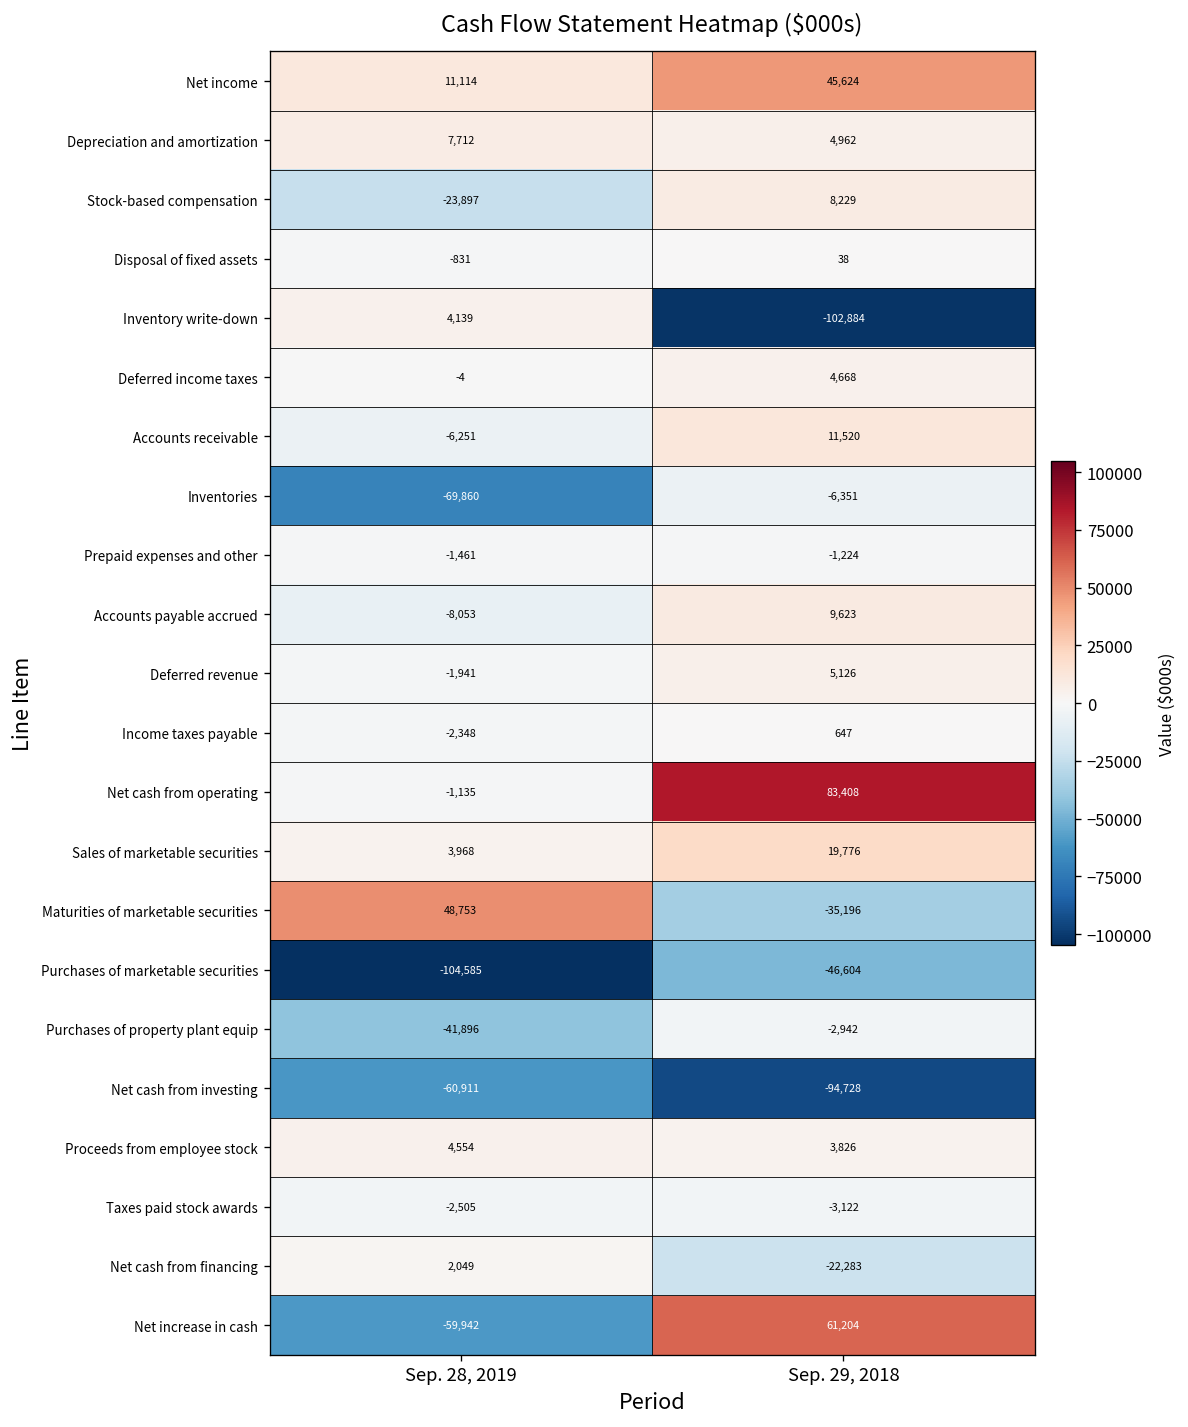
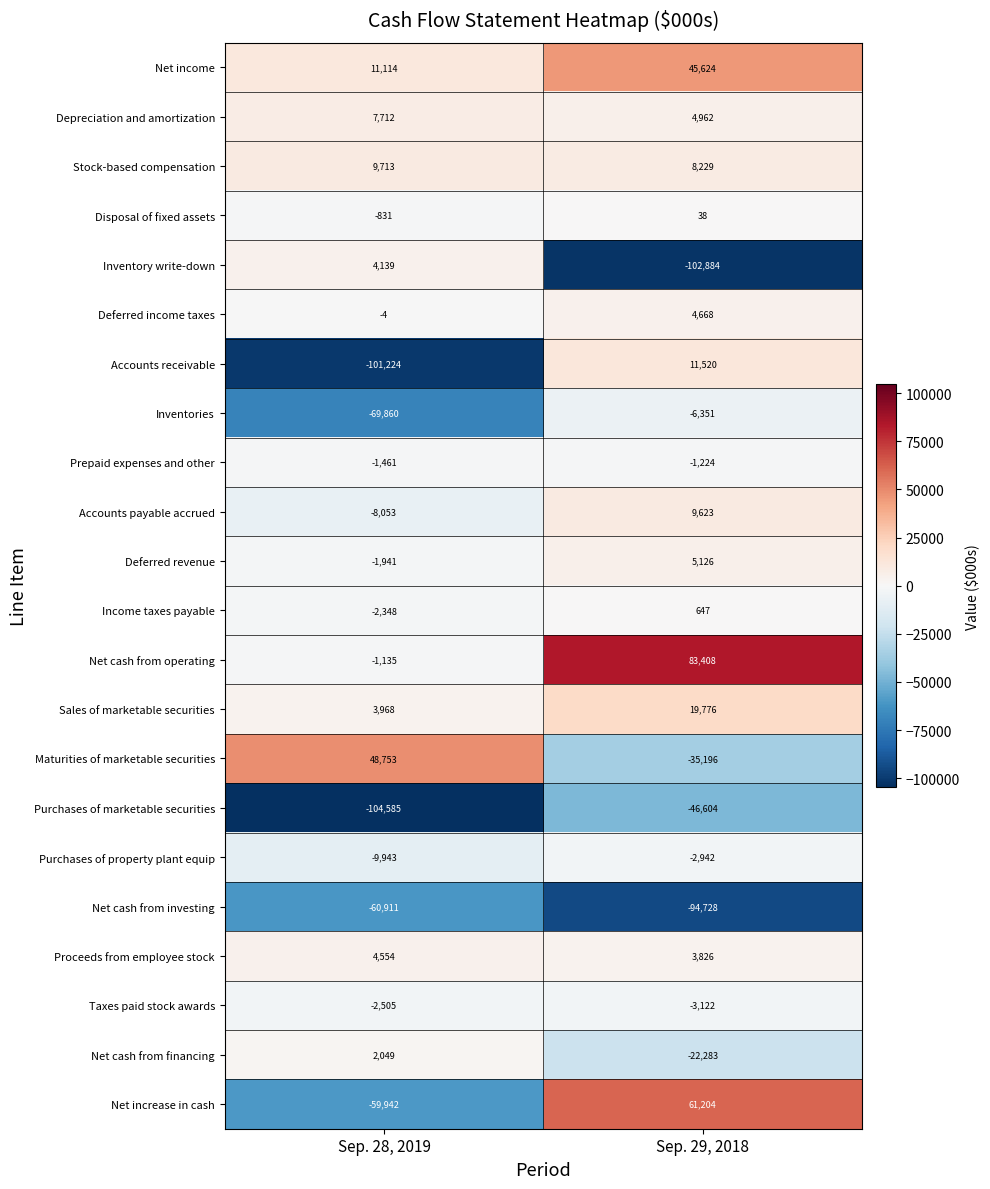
Stock-based compensation, Sep. 28, 2019: -23,897 -> 9,713
Accounts receivable, Sep. 28, 2019: -6,251 -> -101,224
Purchases of property plant equip, Sep. 28, 2019: -41,896 -> -9,943
